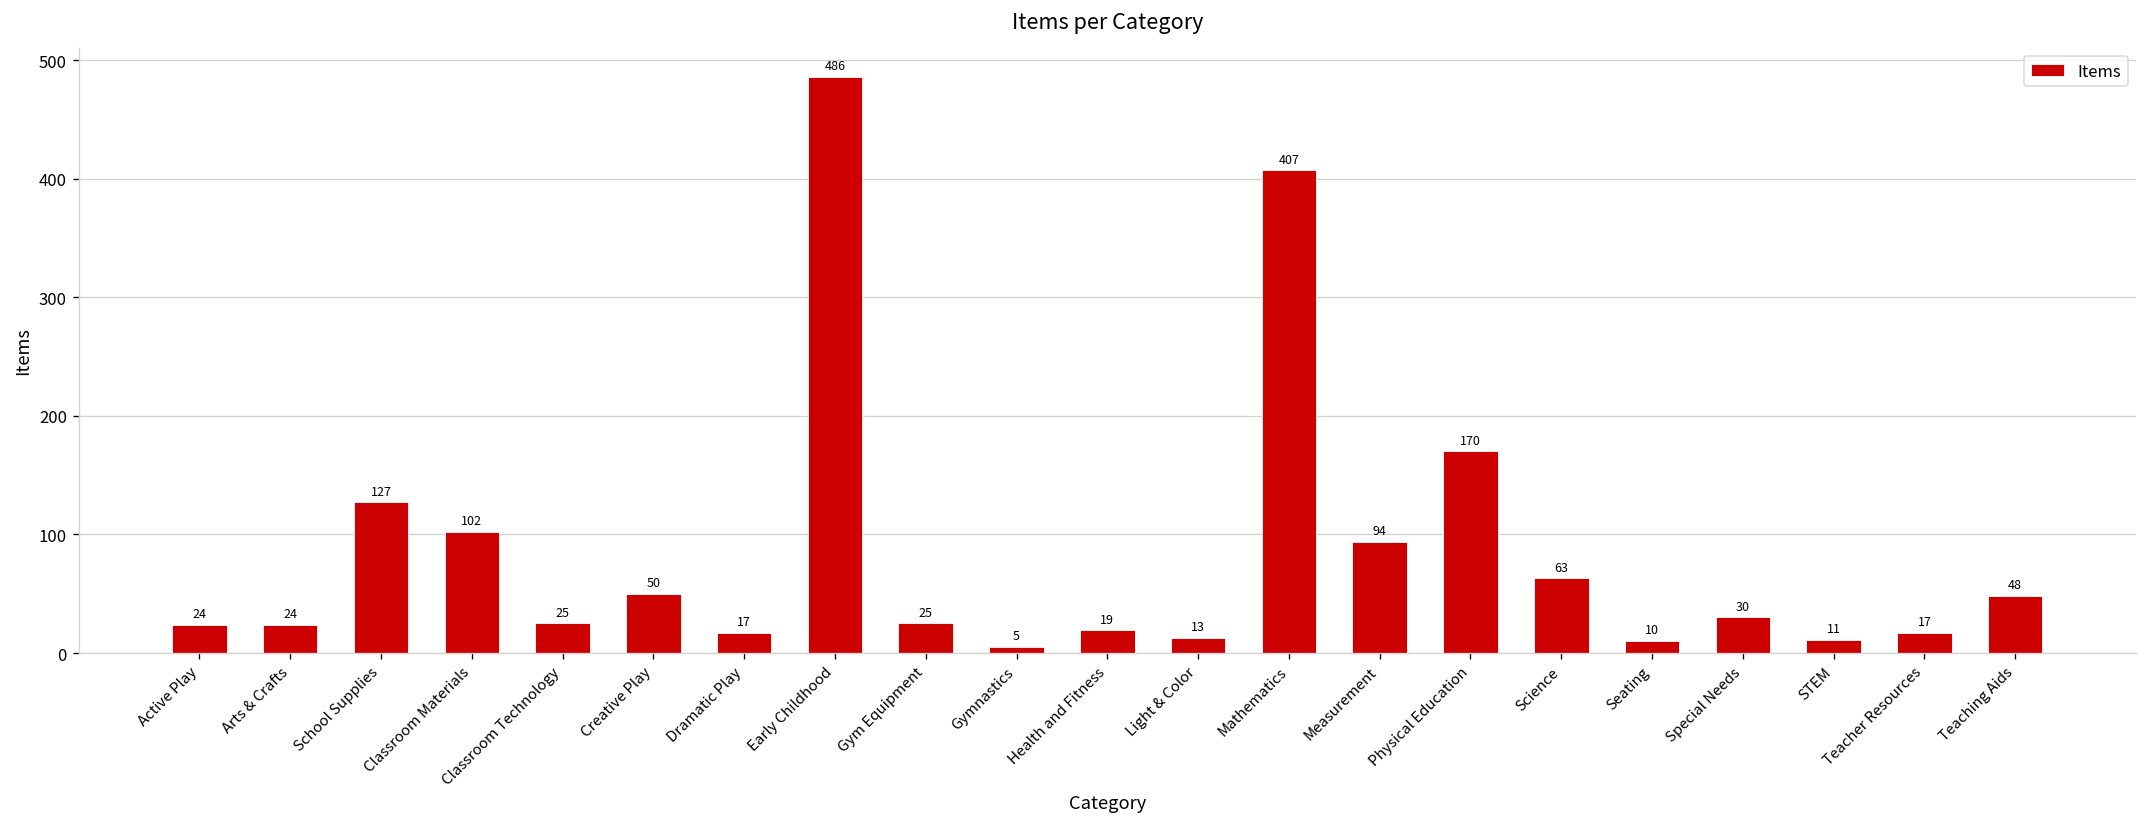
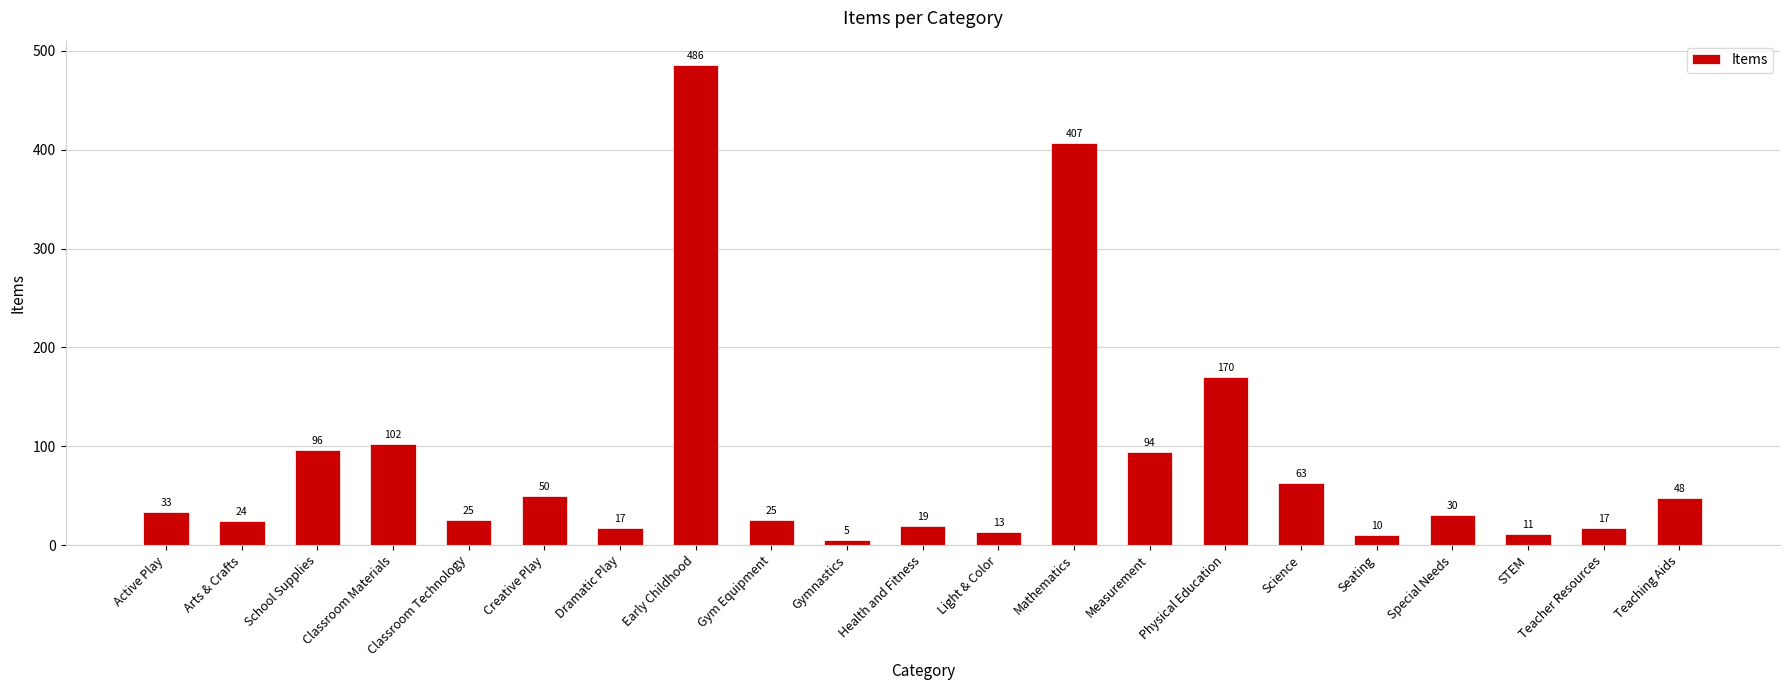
Active Play: 24 -> 33
School Supplies: 127 -> 96
